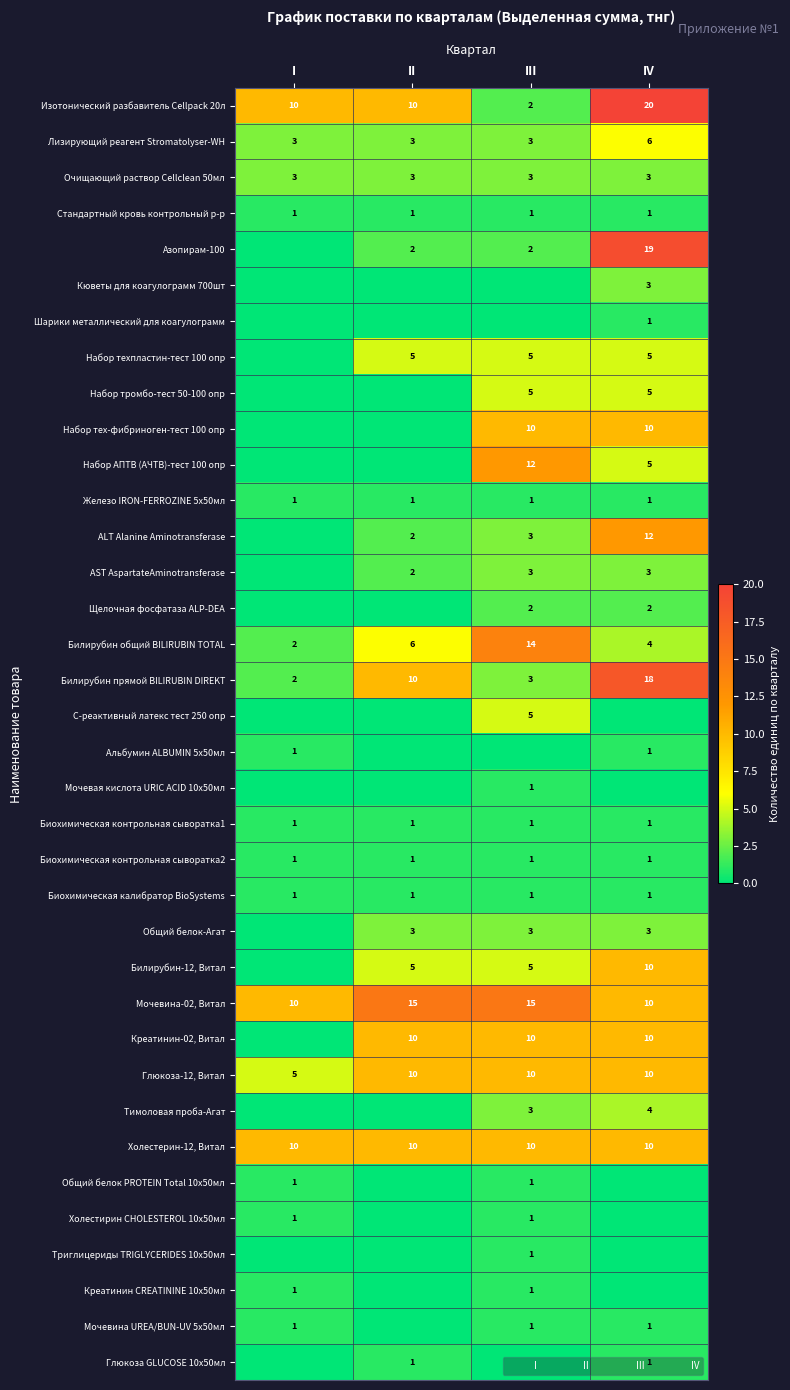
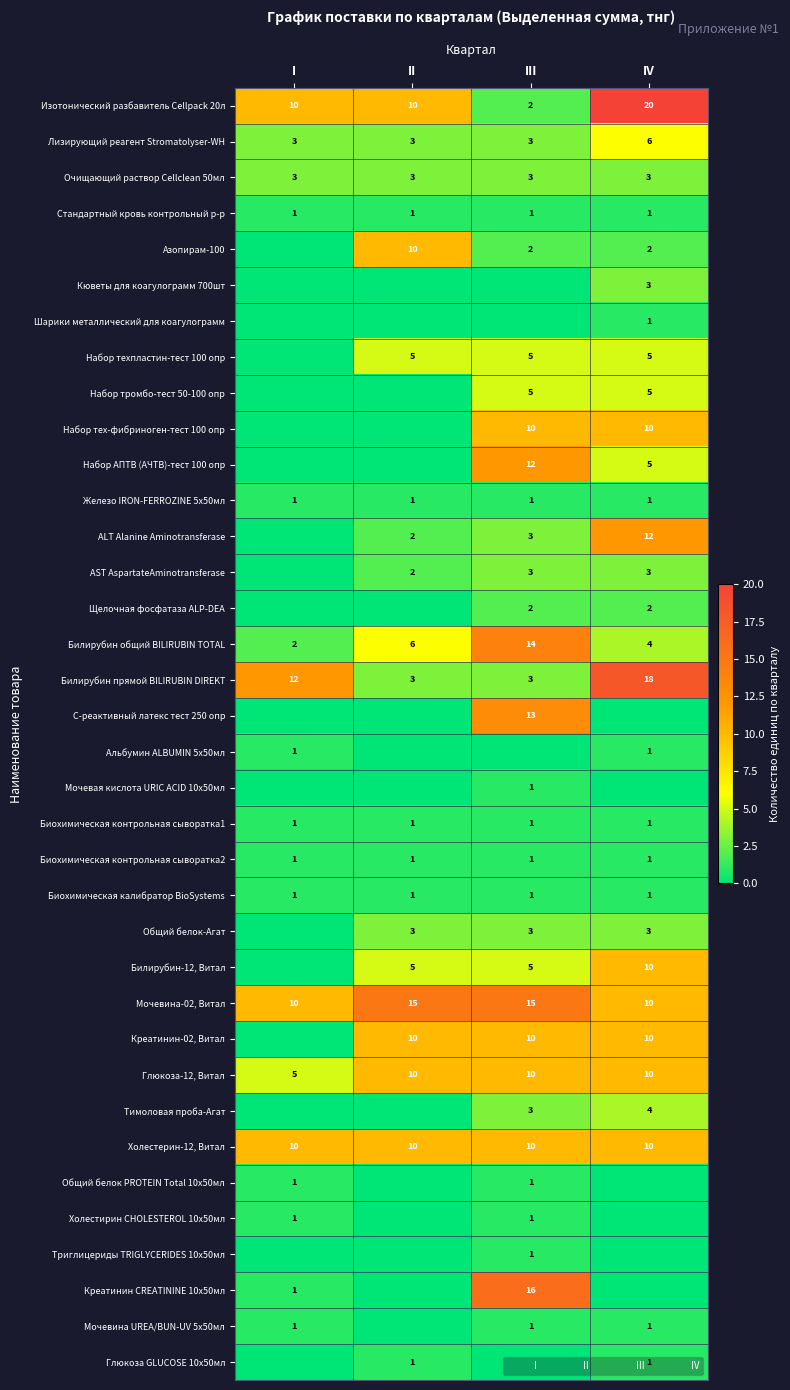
Азопирам-100, II: 2 -> 10
Азопирам-100, IV: 19 -> 2
Билирубин прямой BILIRUBIN DIREKT, I: 2 -> 12
Билирубин прямой BILIRUBIN DIREKT, II: 10 -> 3
С-реактивный латекс тест 250 опр, III: 5 -> 13
Креатинин CREATININE 10x50мл, III: 1 -> 16
